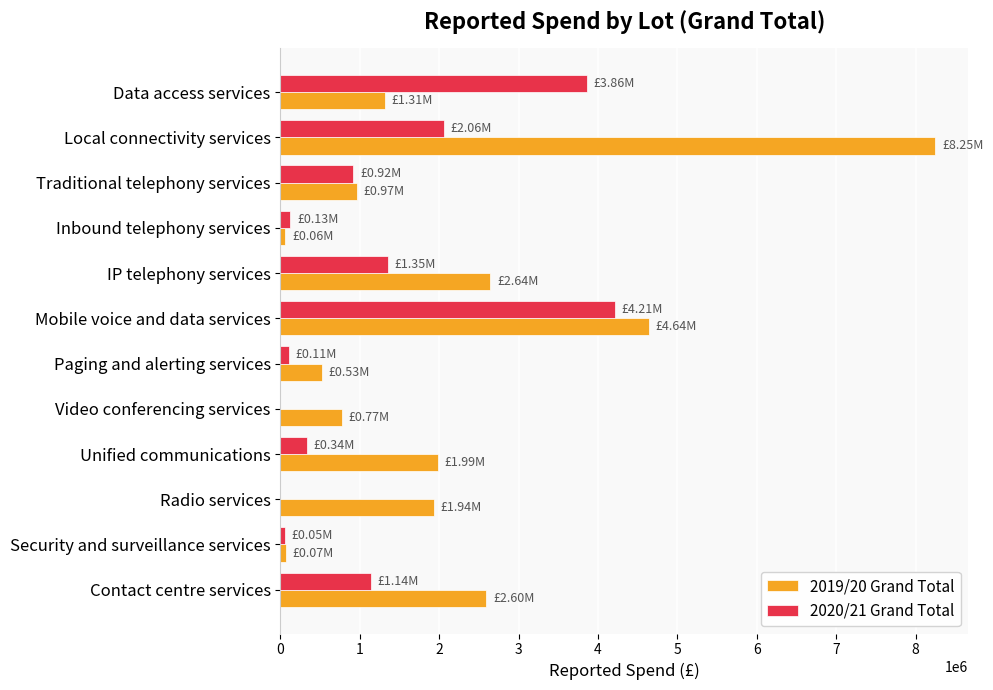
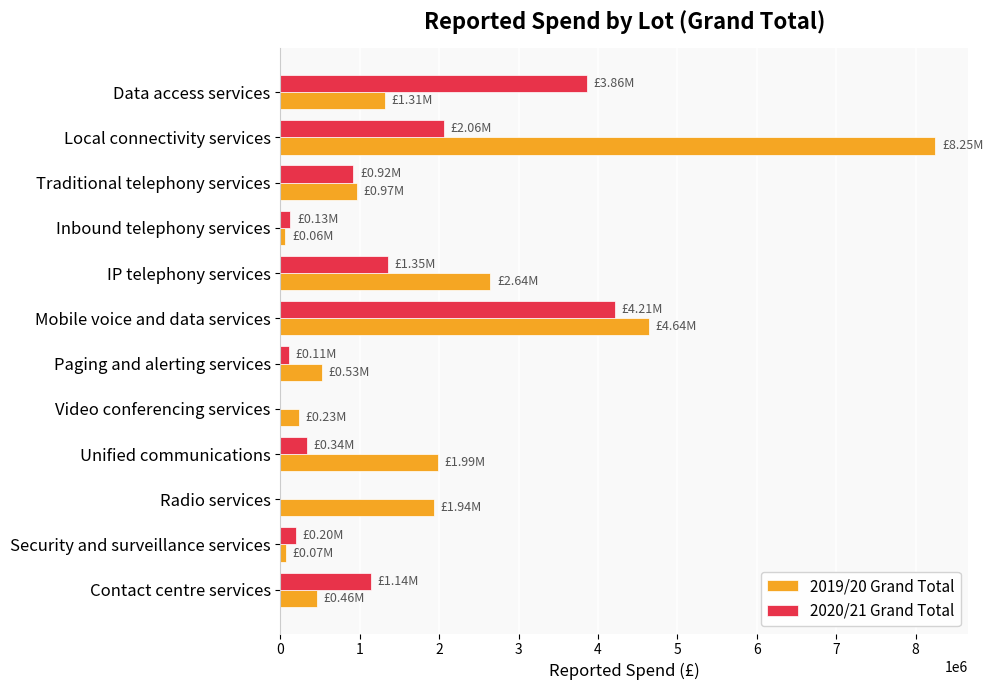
2019/20 Grand Total, Video conferencing services: £0.77M -> £0.23M
2020/21 Grand Total, Security and surveillance services: £0.05M -> £0.20M
2019/20 Grand Total, Contact centre services: £2.60M -> £0.46M
